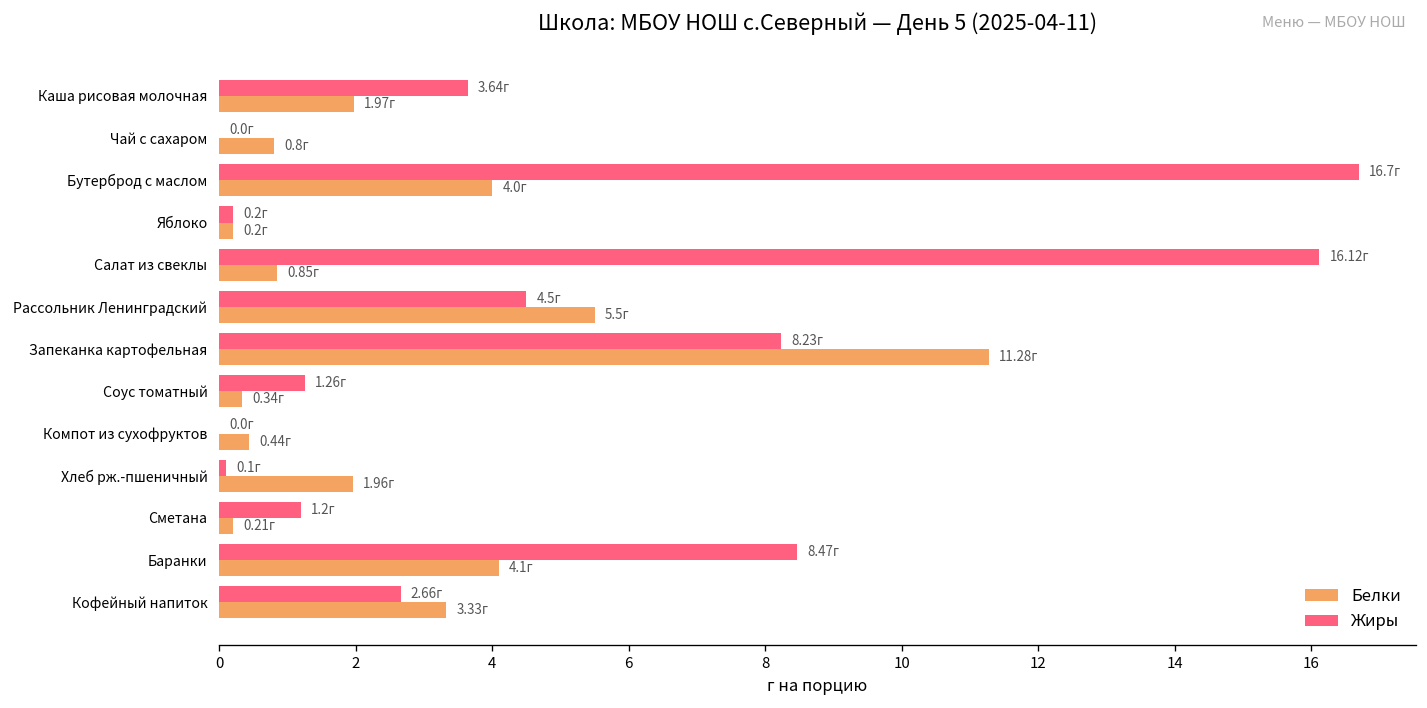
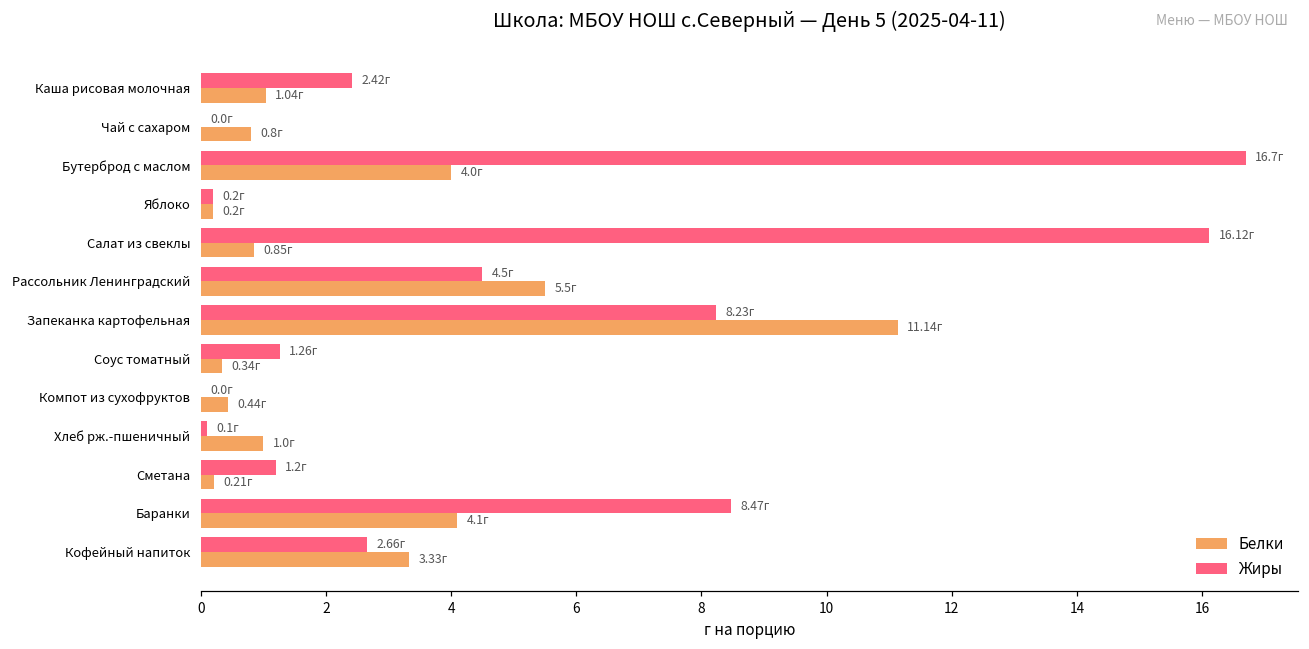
Жиры, Каша рисовая молочная: 3.64г -> 2.42г
Белки, Каша рисовая молочная: 1.97г -> 1.04г
Белки, Запеканка картофельная: 11.28г -> 11.14г
Белки, Хлеб рж.-пшеничный: 1.96г -> 1.0г
